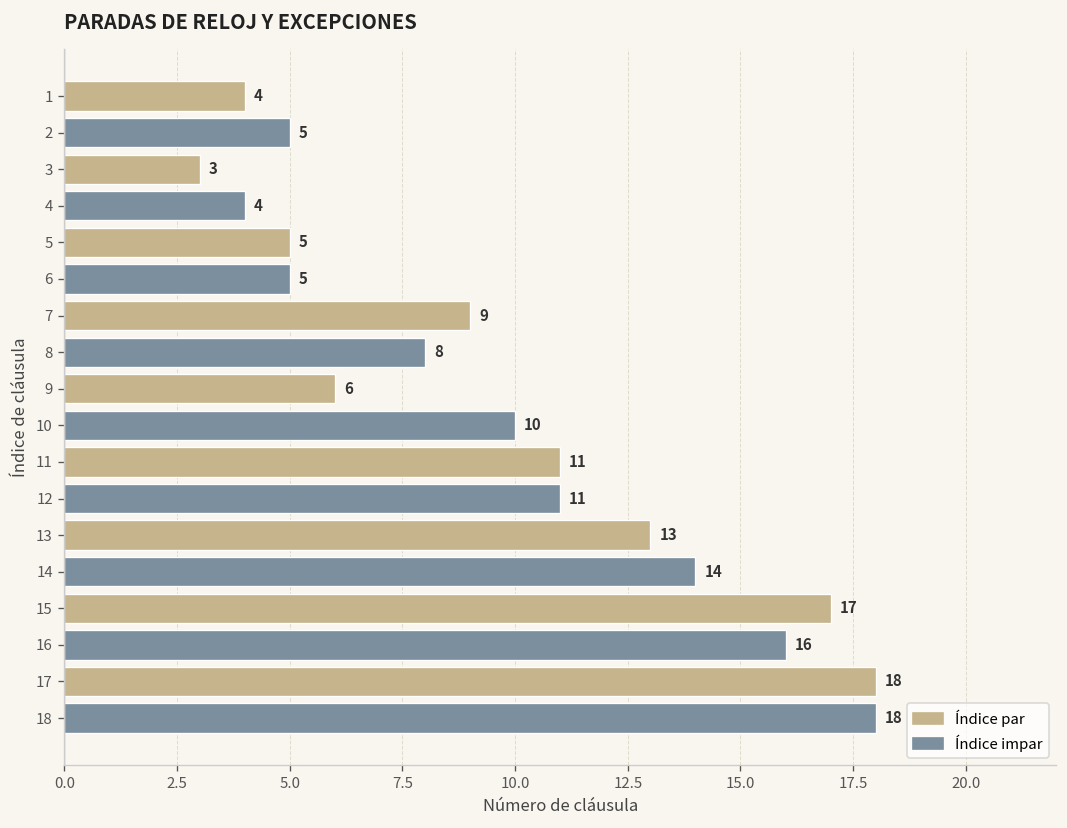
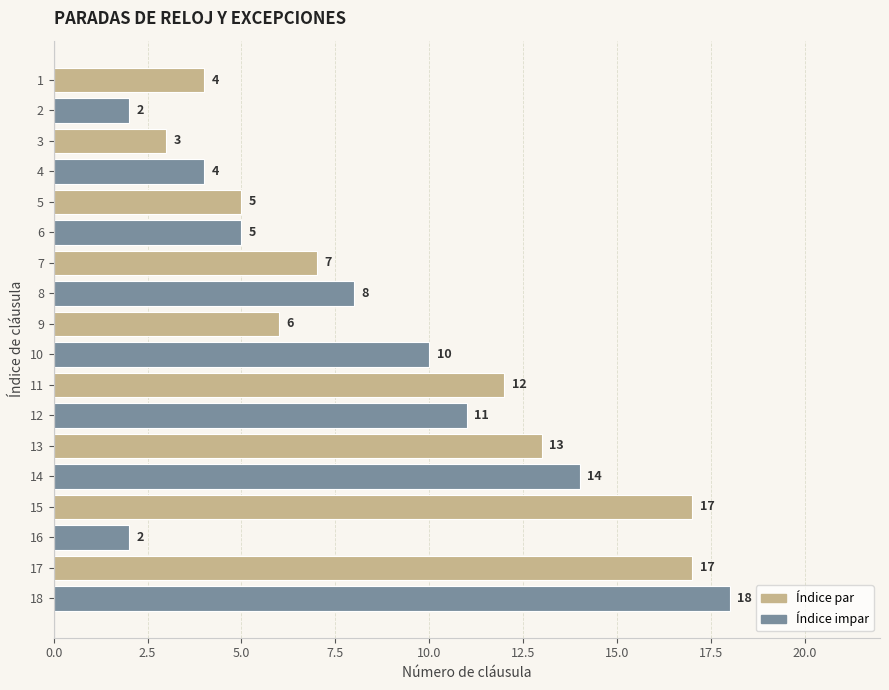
2: 5 -> 2
7: 9 -> 7
11: 11 -> 12
16: 16 -> 2
17: 18 -> 17
